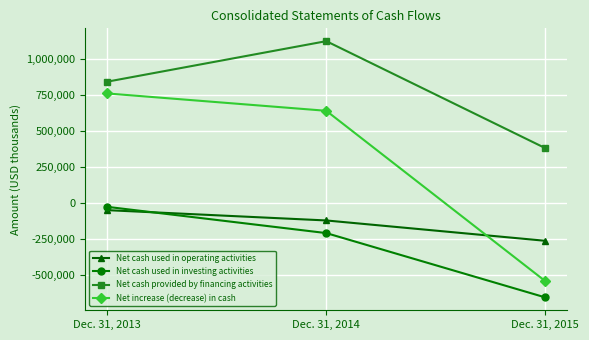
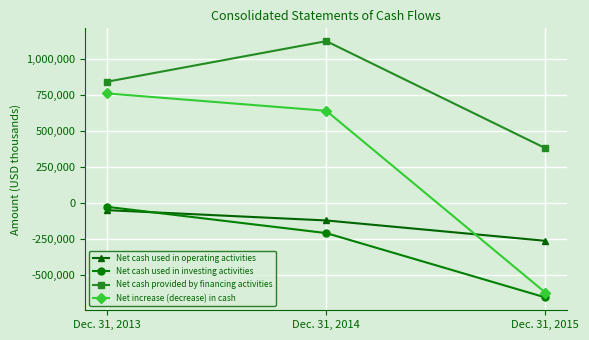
Net increase (decrease) in cash, Dec. 31, 2015: -550,000 -> -630,000
